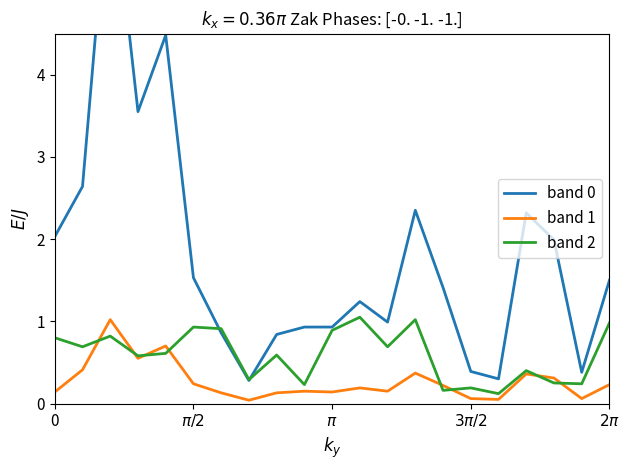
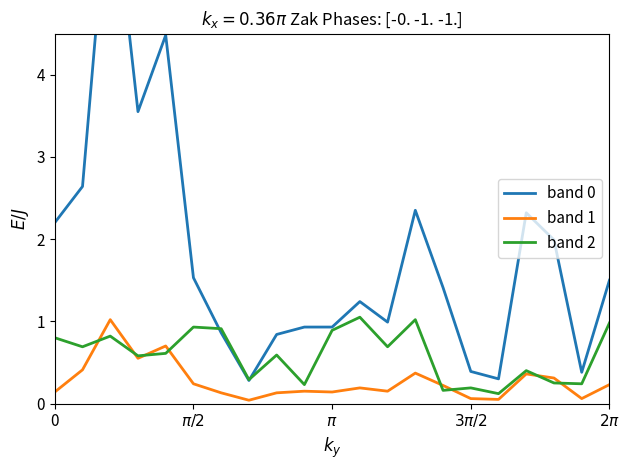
band 0, 0: 2.0 -> 2.2
